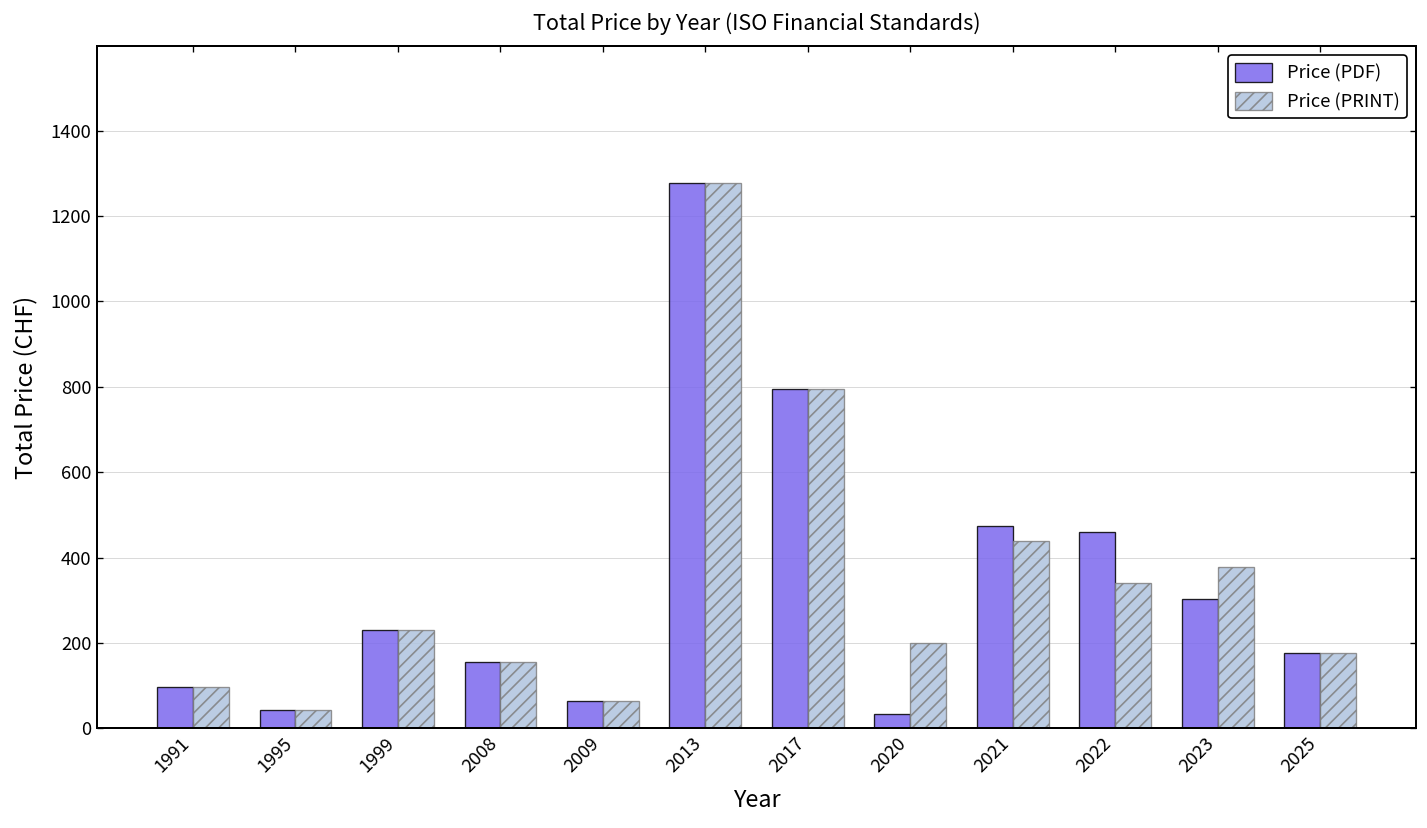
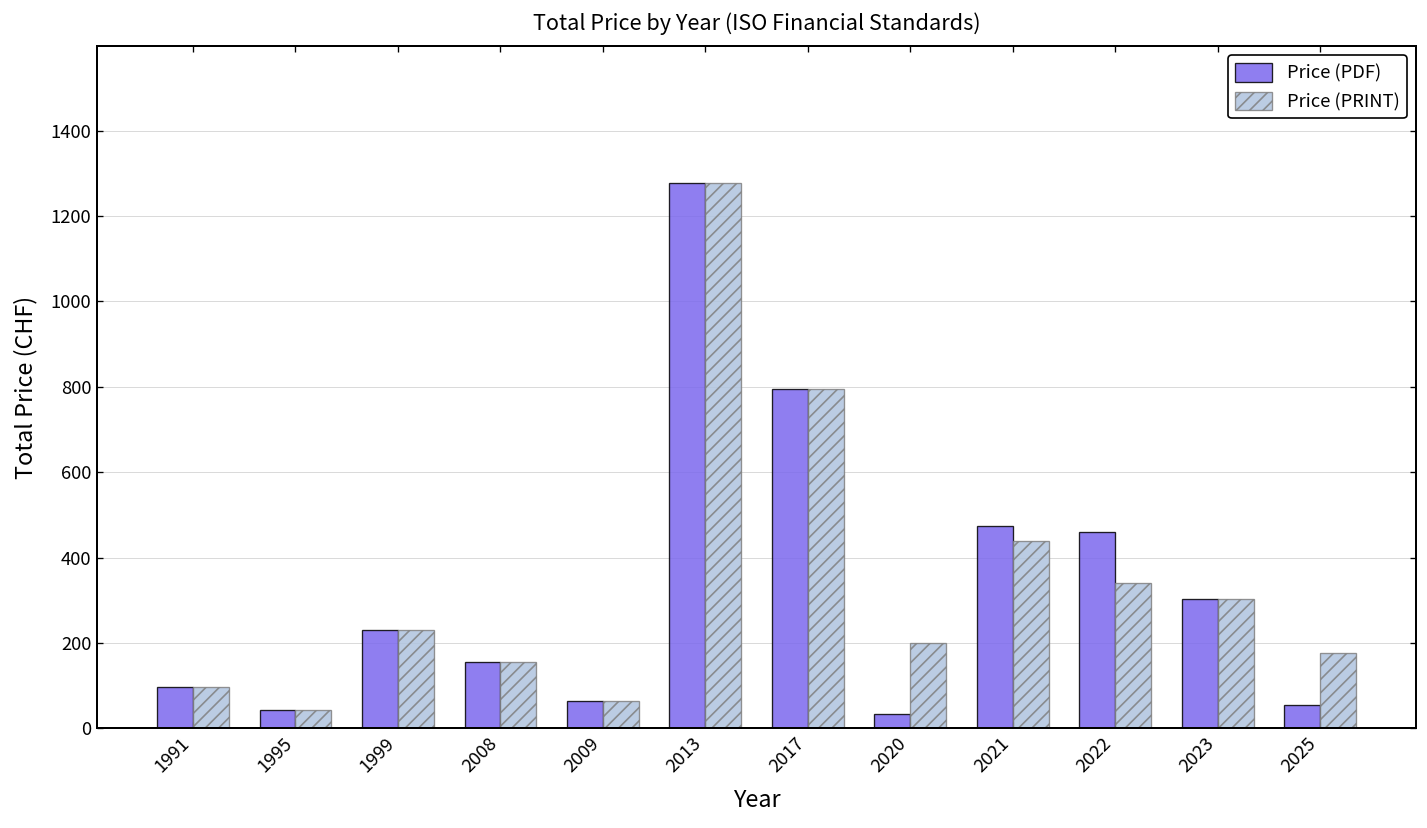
Price (PRINT), 2023: 380 -> 300
Price (PDF), 2025: 180 -> 60
